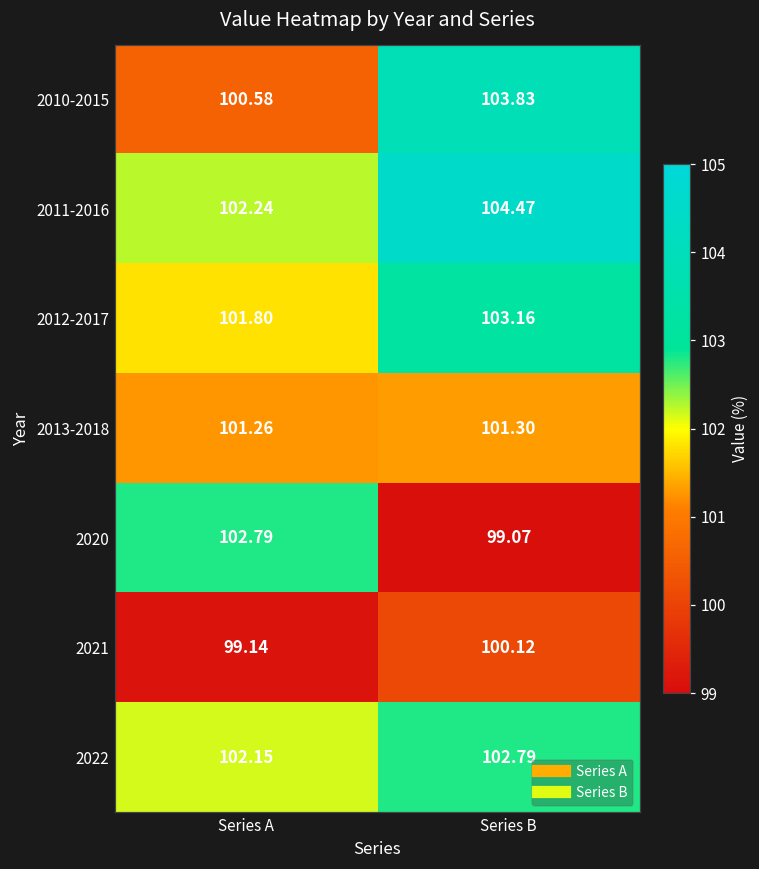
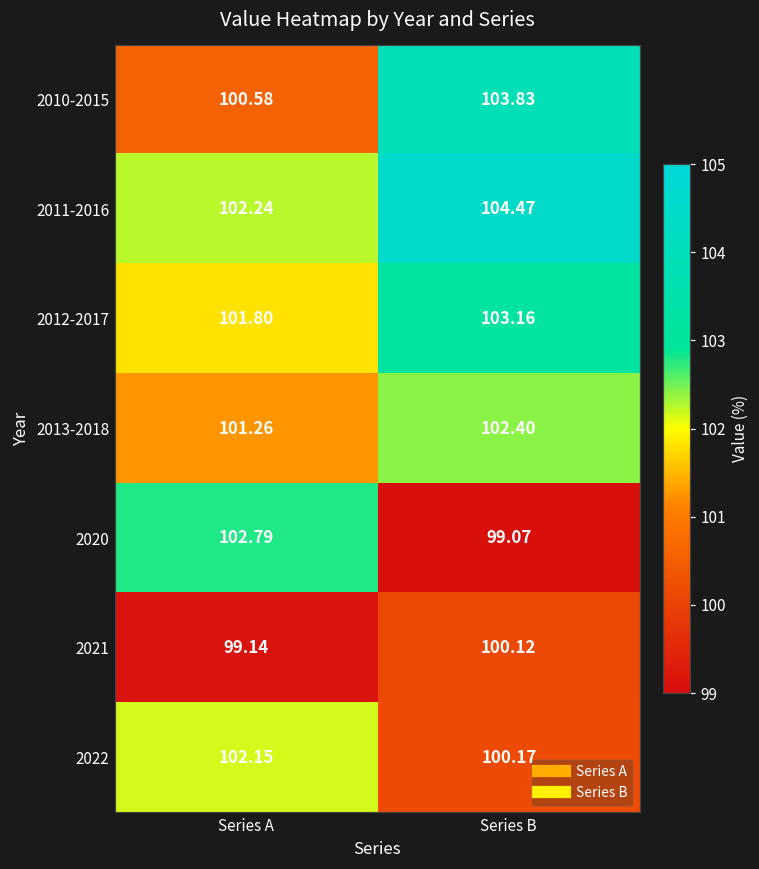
2013-2018, Series B: 101.30 -> 102.40
2022, Series B: 102.79 -> 100.17
